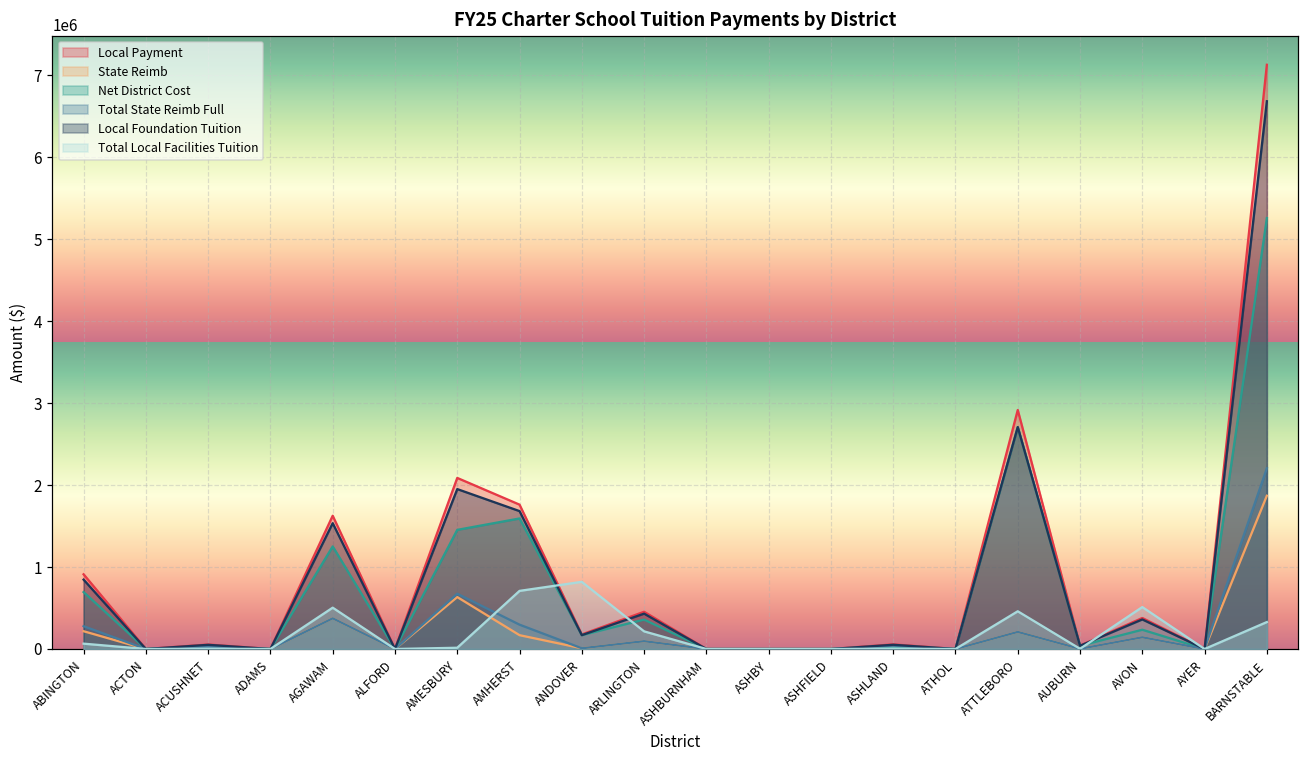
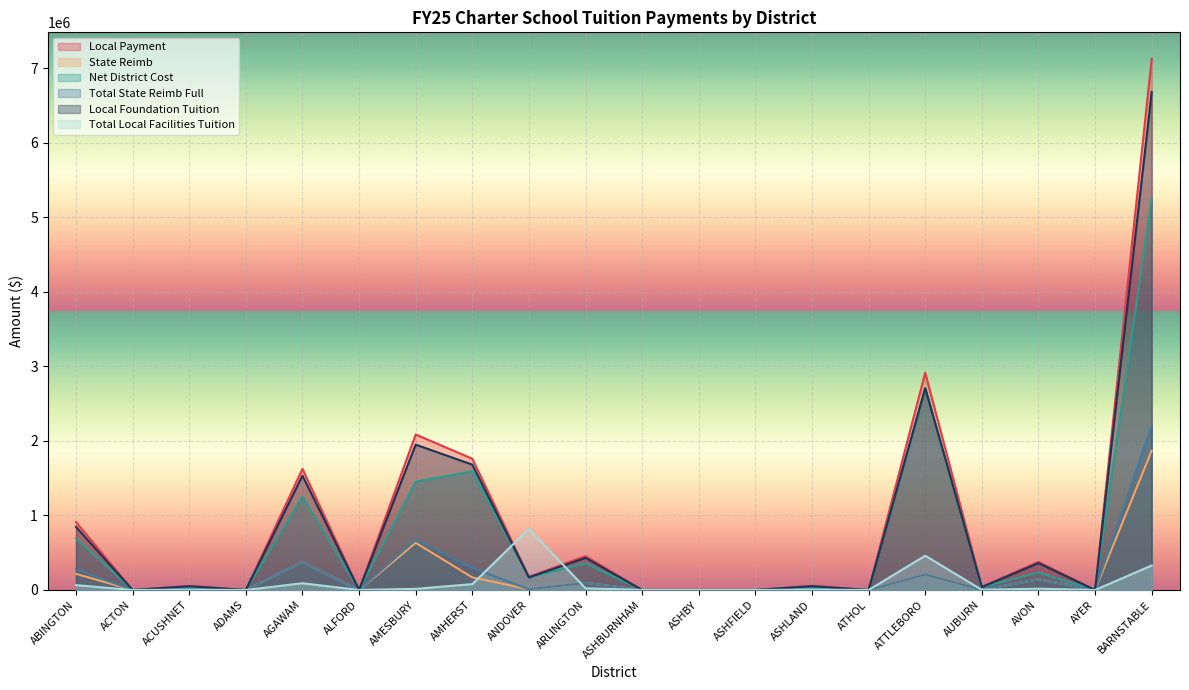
Total Local Facilities Tuition, AGAWAM: 500000 -> 100000
Total Local Facilities Tuition, AMHERST: 700000 -> 100000
Total Local Facilities Tuition, ARLINGTON: 200000 -> 0
Total Local Facilities Tuition, AVON: 500000 -> 0
